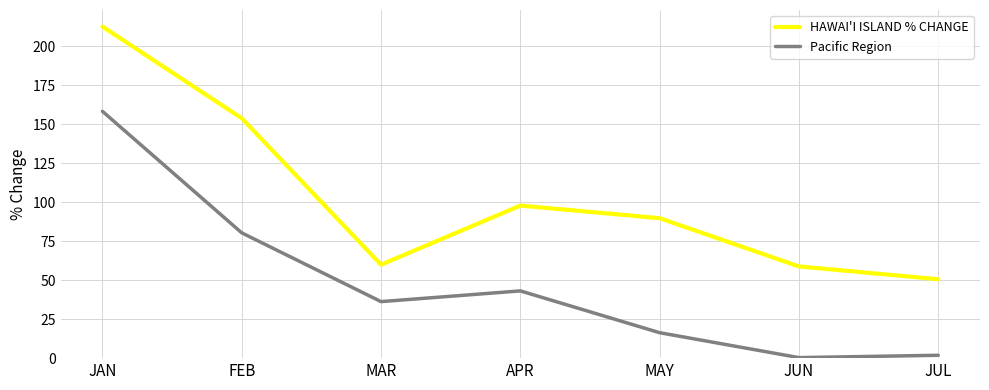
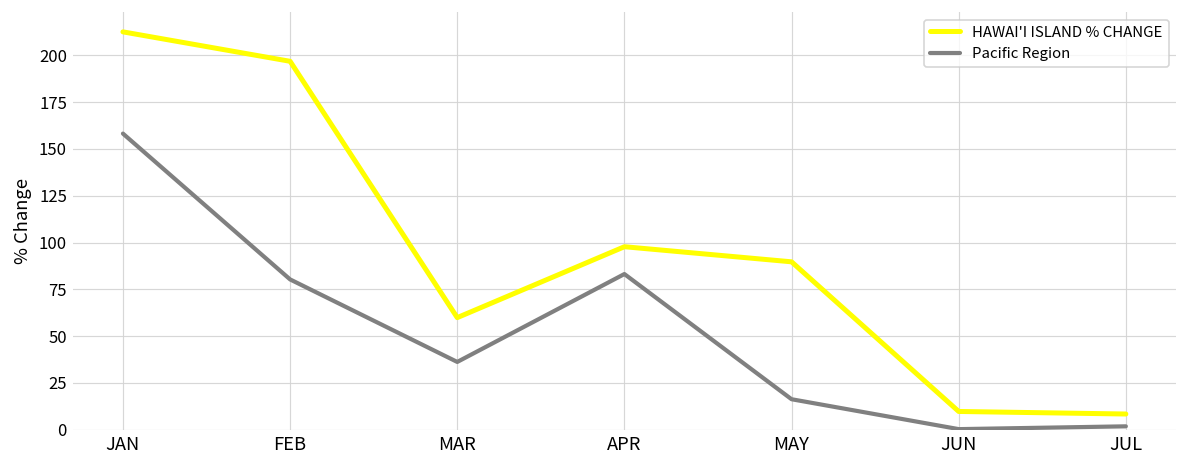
HAWAI'I ISLAND % CHANGE, FEB: 154 -> 197
Pacific Region, APR: 43 -> 83
HAWAI'I ISLAND % CHANGE, JUN: 59 -> 10
HAWAI'I ISLAND % CHANGE, JUL: 51 -> 8
